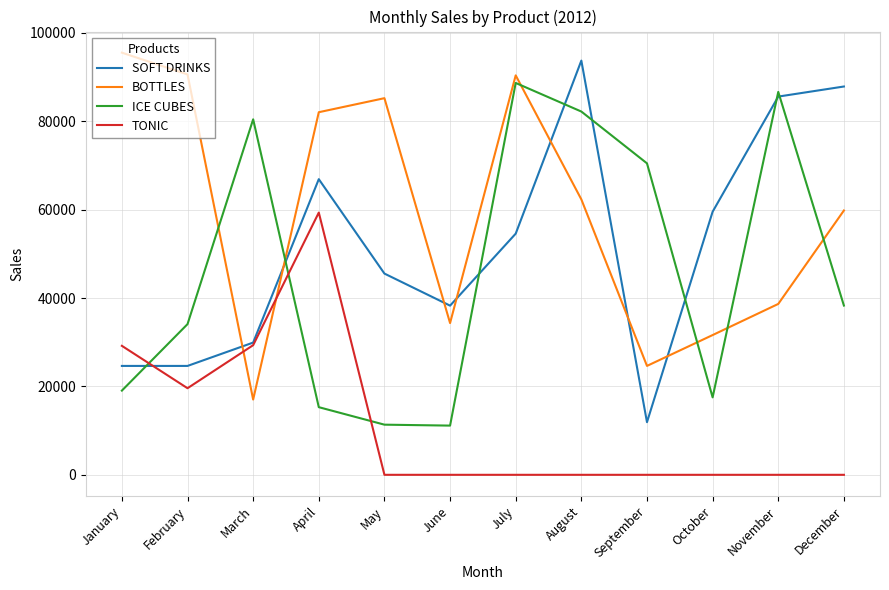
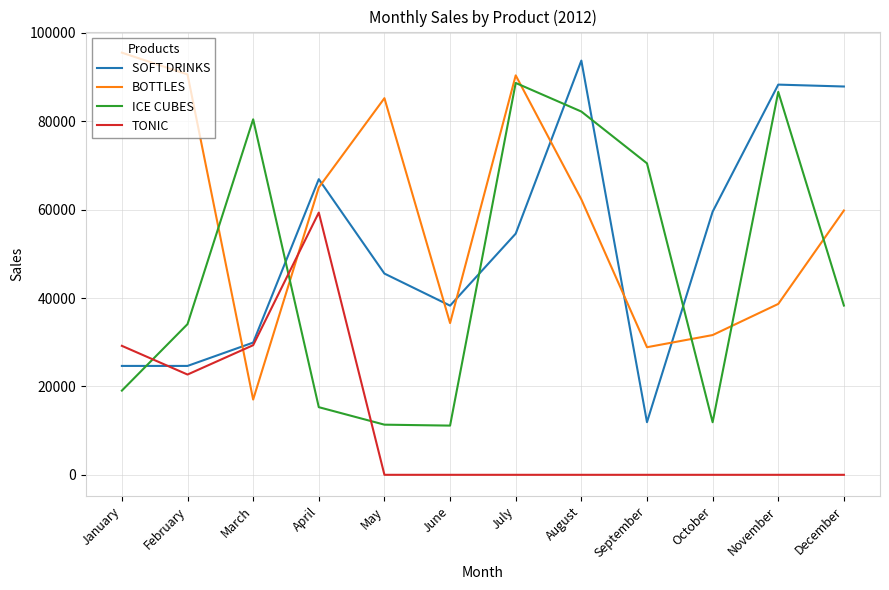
TONIC, February: 20000 -> 23000
BOTTLES, April: 82000 -> 65000
BOTTLES, September: 25000 -> 29000
ICE CUBES, October: 18000 -> 12000
SOFT DRINKS, November: 86000 -> 88000
